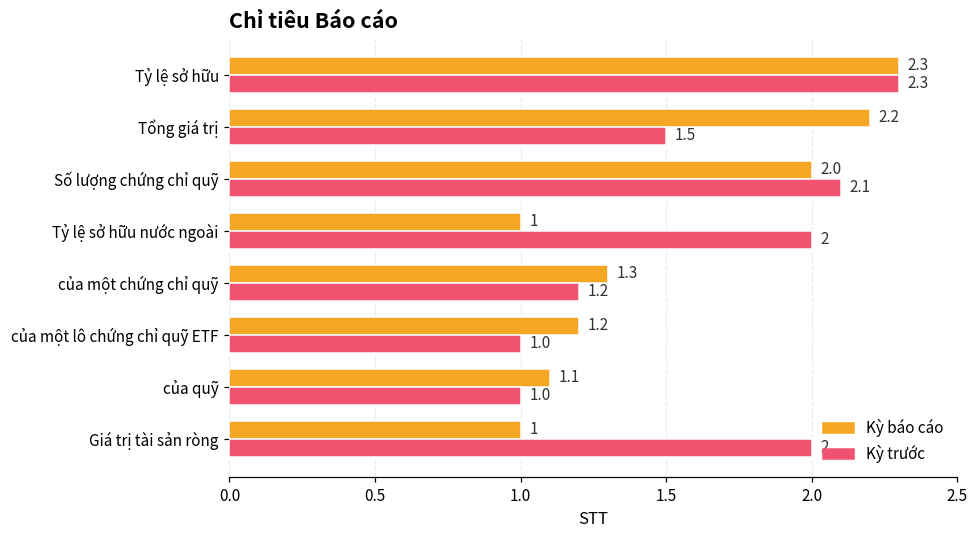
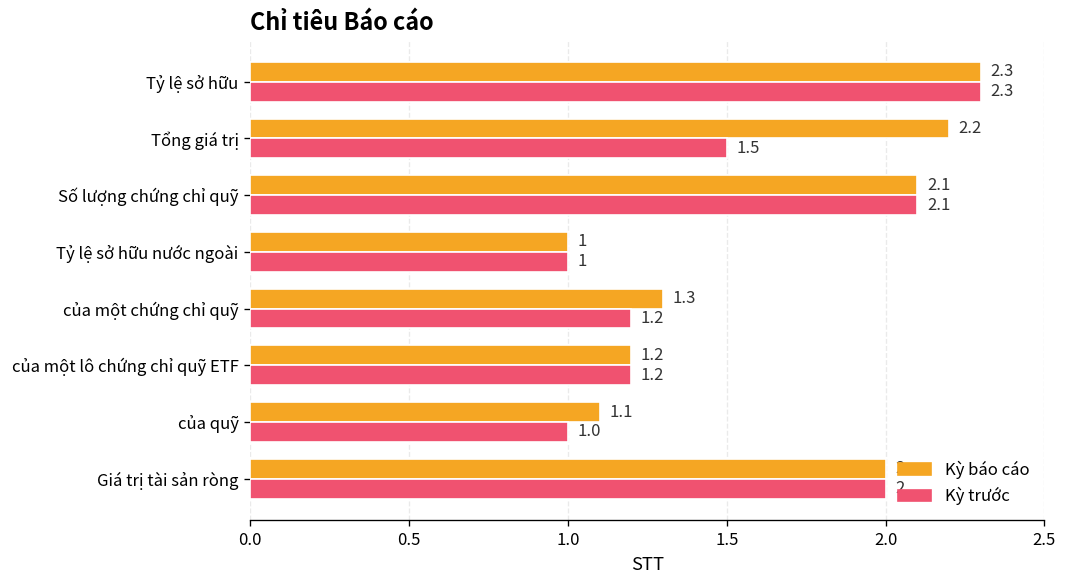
Kỳ báo cáo, Số lượng chứng chỉ quỹ: 2.0 -> 2.1
Kỳ trước, Tỷ lệ sở hữu nước ngoài: 2 -> 1
Kỳ trước, của một lô chứng chỉ quỹ ETF: 1.0 -> 1.2
Kỳ báo cáo, Giá trị tài sản ròng: 1 -> 2
